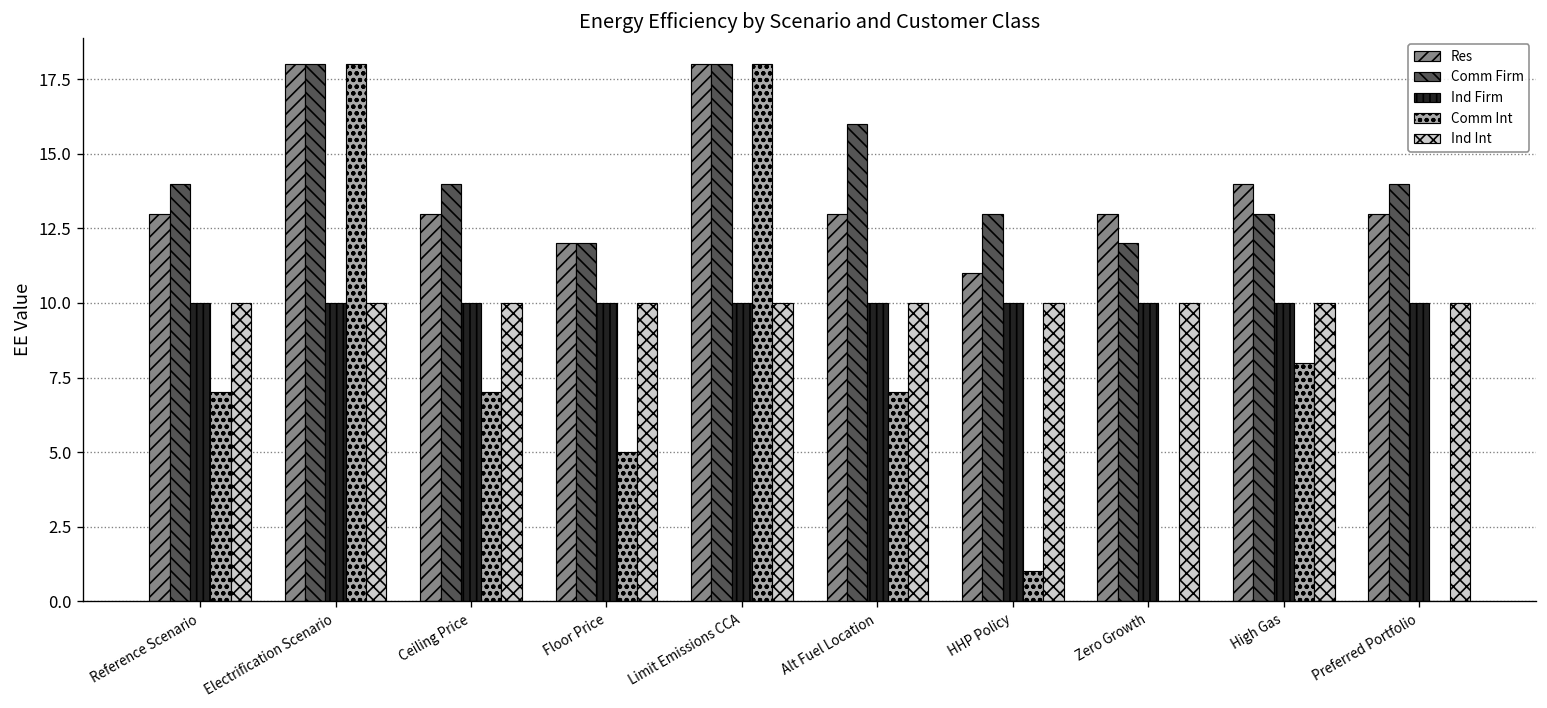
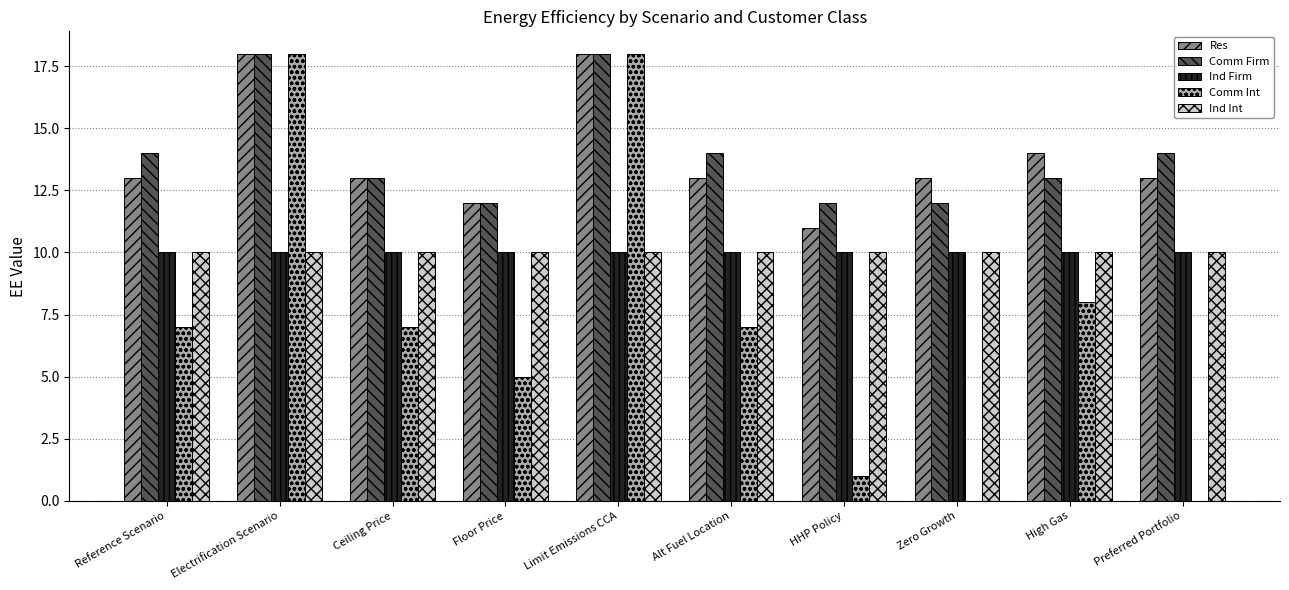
Comm Firm, Ceiling Price: 14 -> 13
Comm Firm, Alt Fuel Location: 16 -> 14
Comm Firm, HHP Policy: 13 -> 12
